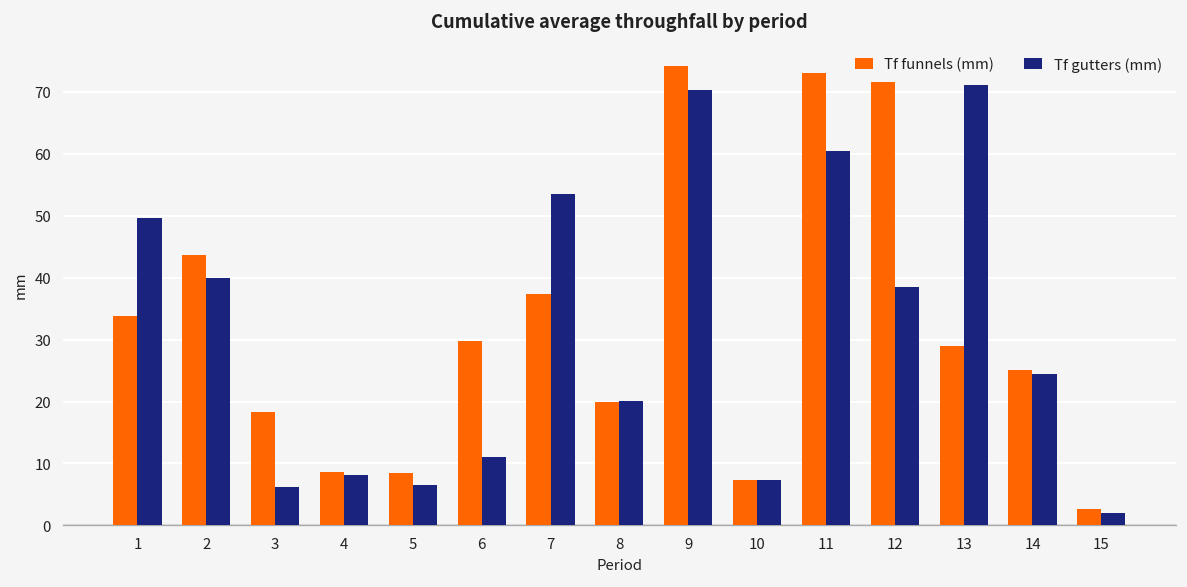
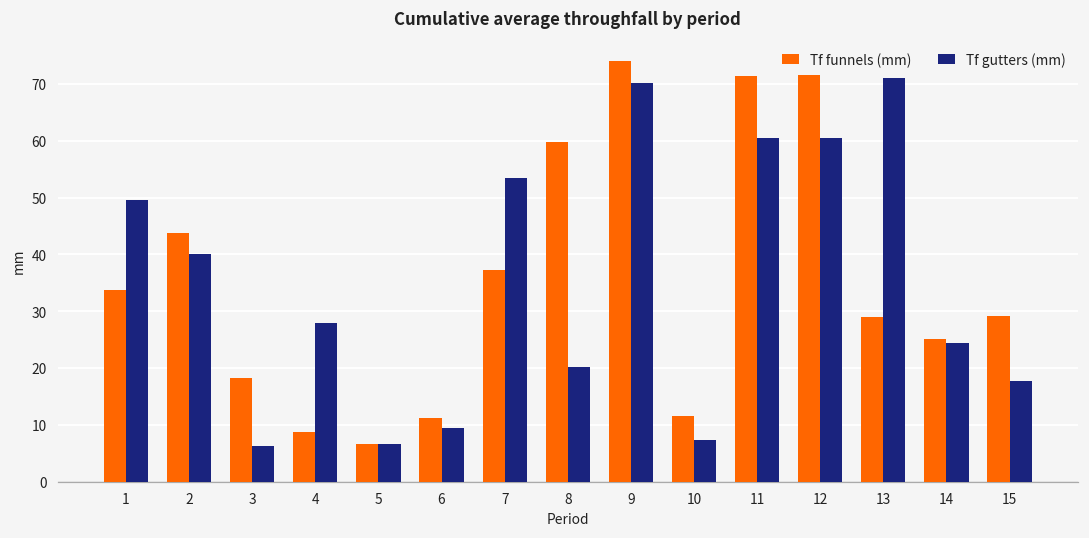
Tf gutters (mm), 4: 8 -> 28
Tf funnels (mm), 5: 8 -> 7
Tf funnels (mm), 6: 30 -> 11
Tf gutters (mm), 6: 11 -> 9
Tf funnels (mm), 8: 20 -> 60
Tf funnels (mm), 10: 7 -> 12
Tf funnels (mm), 11: 73 -> 71
Tf gutters (mm), 12: 38 -> 60
Tf funnels (mm), 15: 3 -> 29
Tf gutters (mm), 15: 2 -> 18
